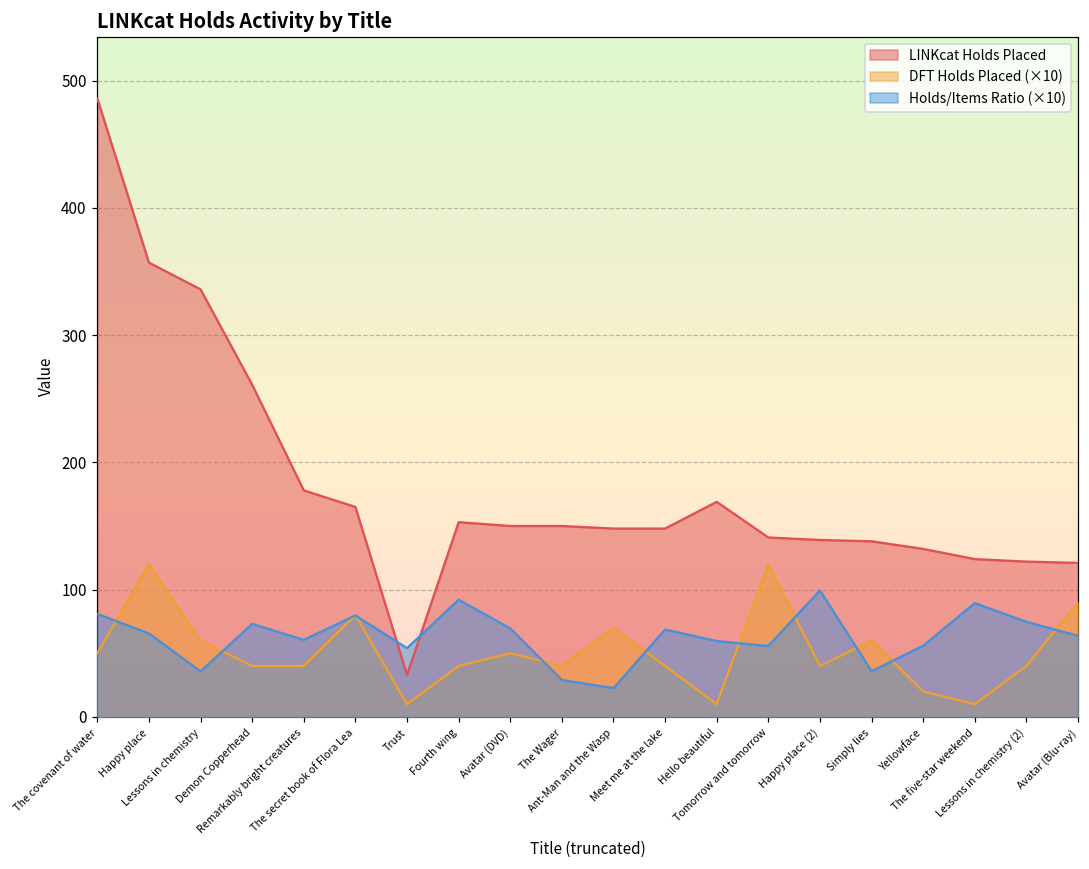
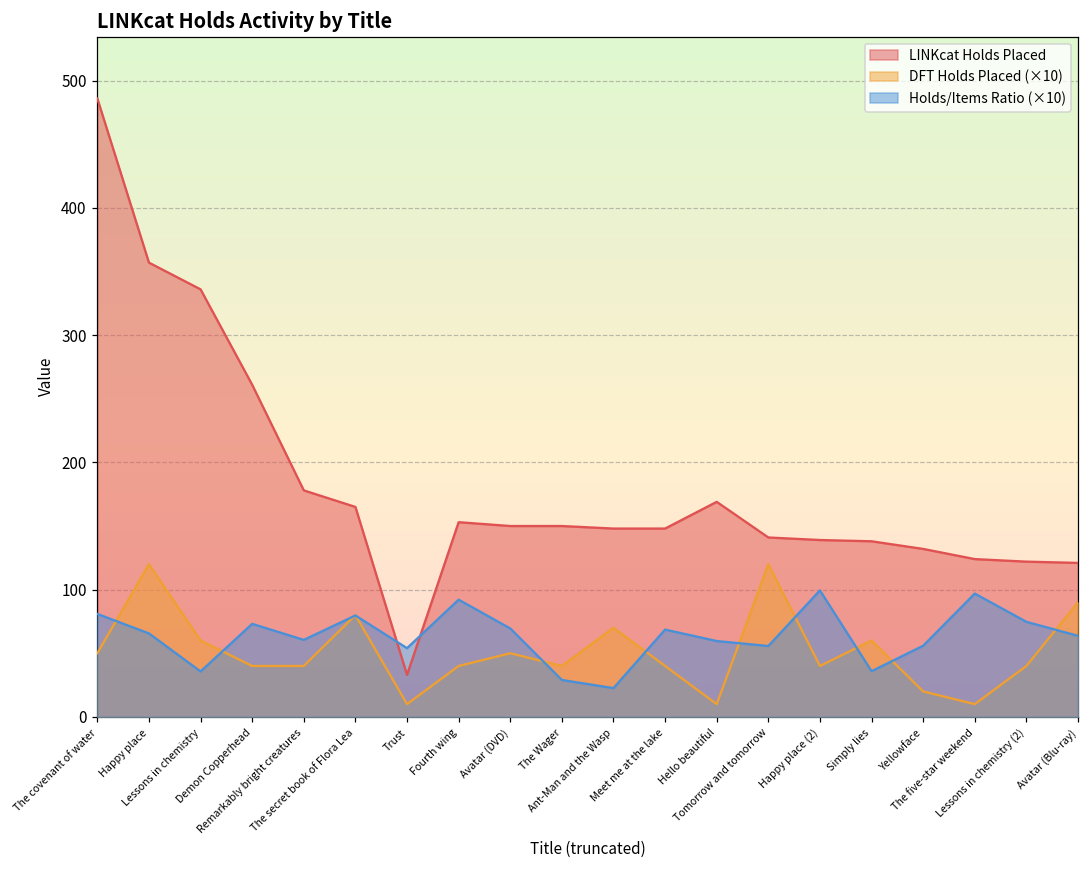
Holds/Items Ratio (×10), The five-star weekend: 89 -> 97
